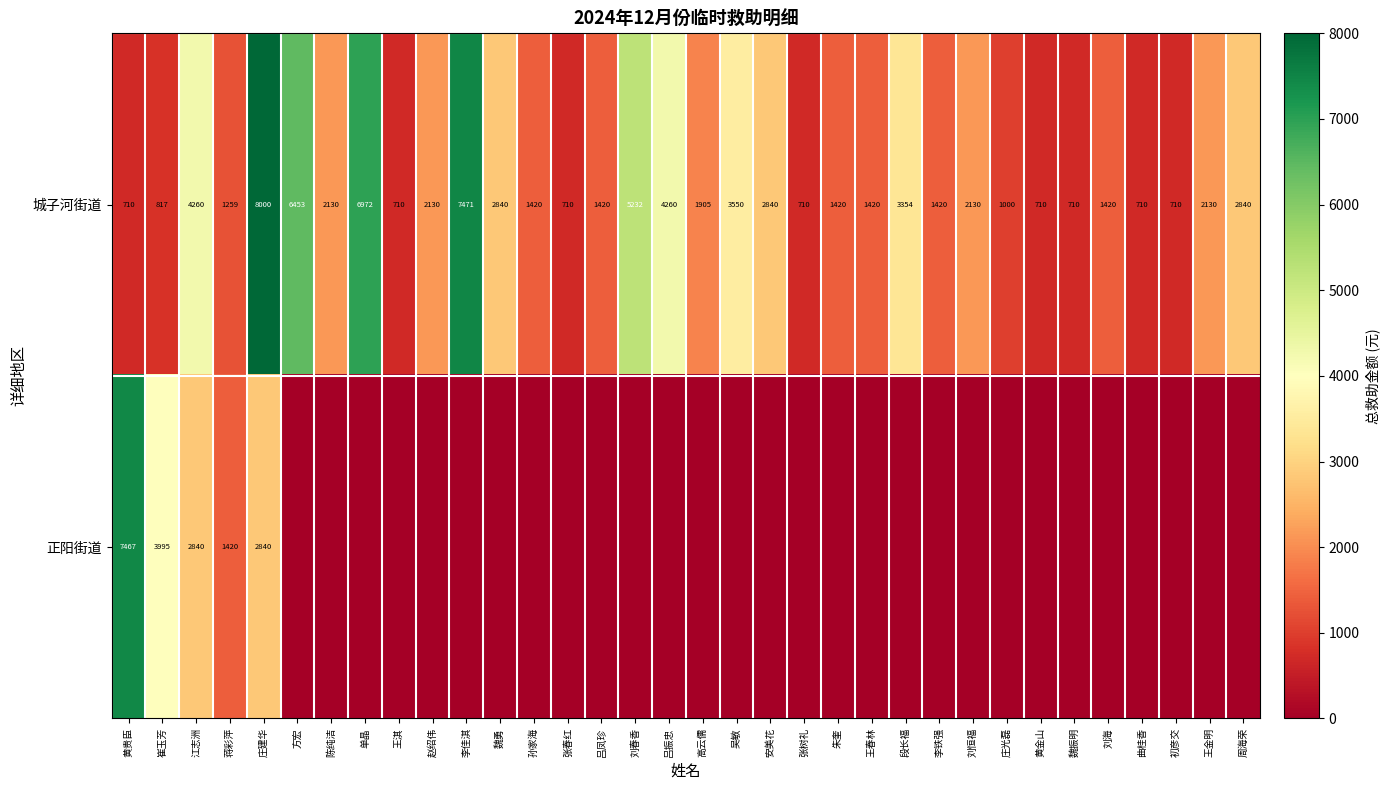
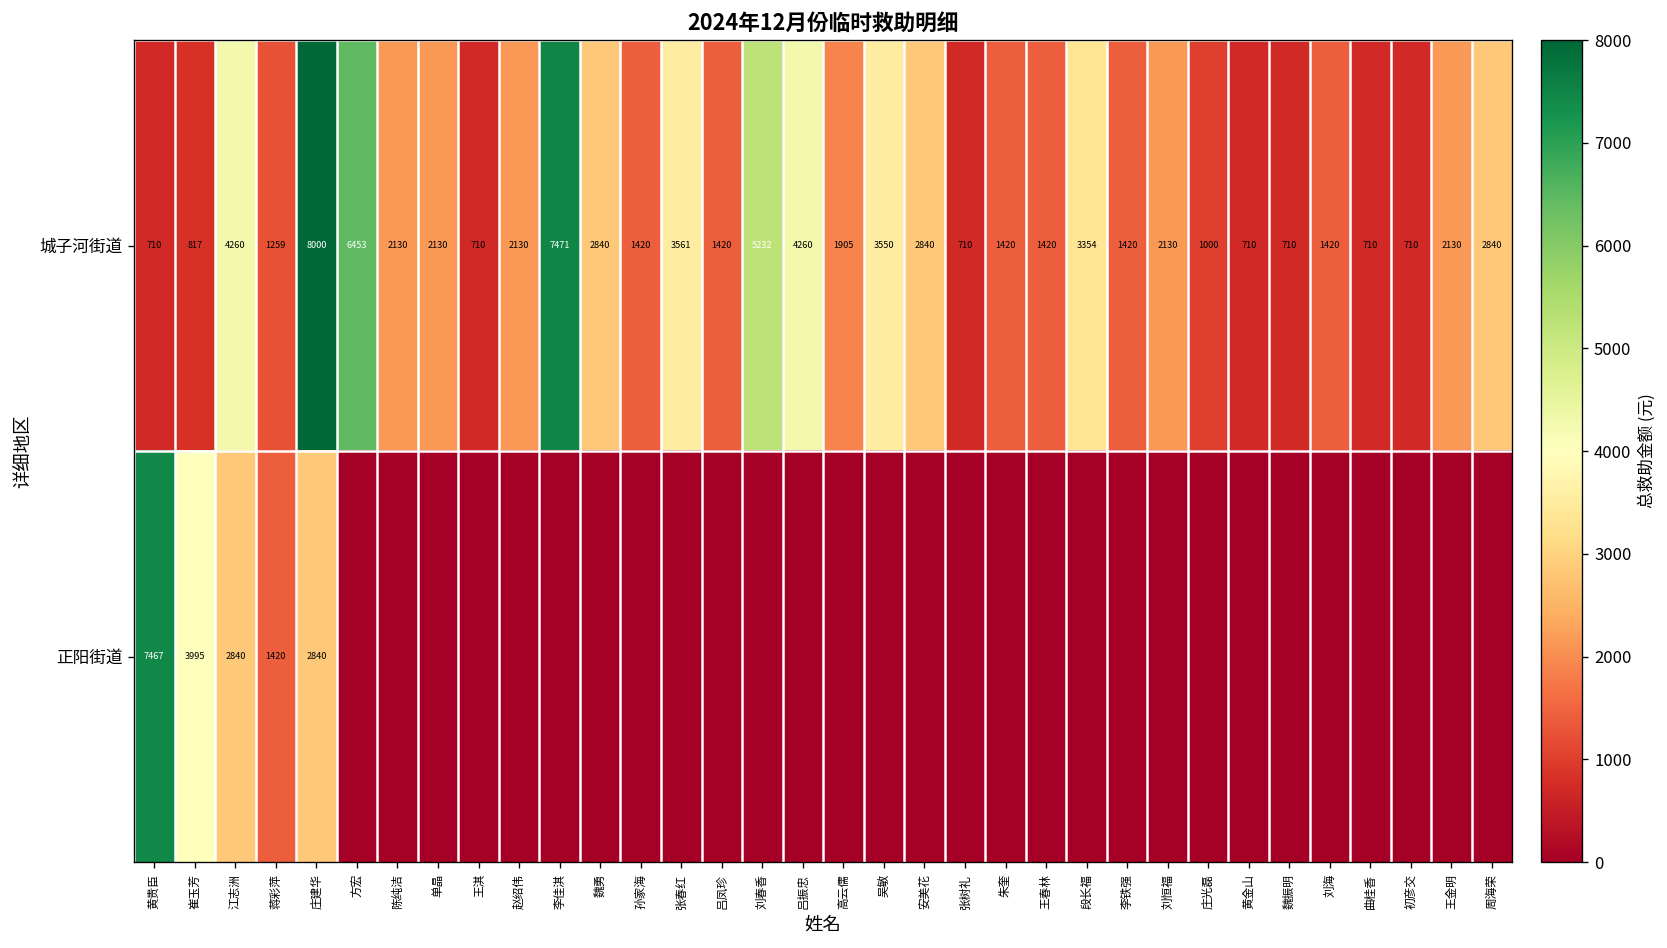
城子河街道, 单晶: 6972 -> 2130
城子河街道, 张春红: 710 -> 3561
